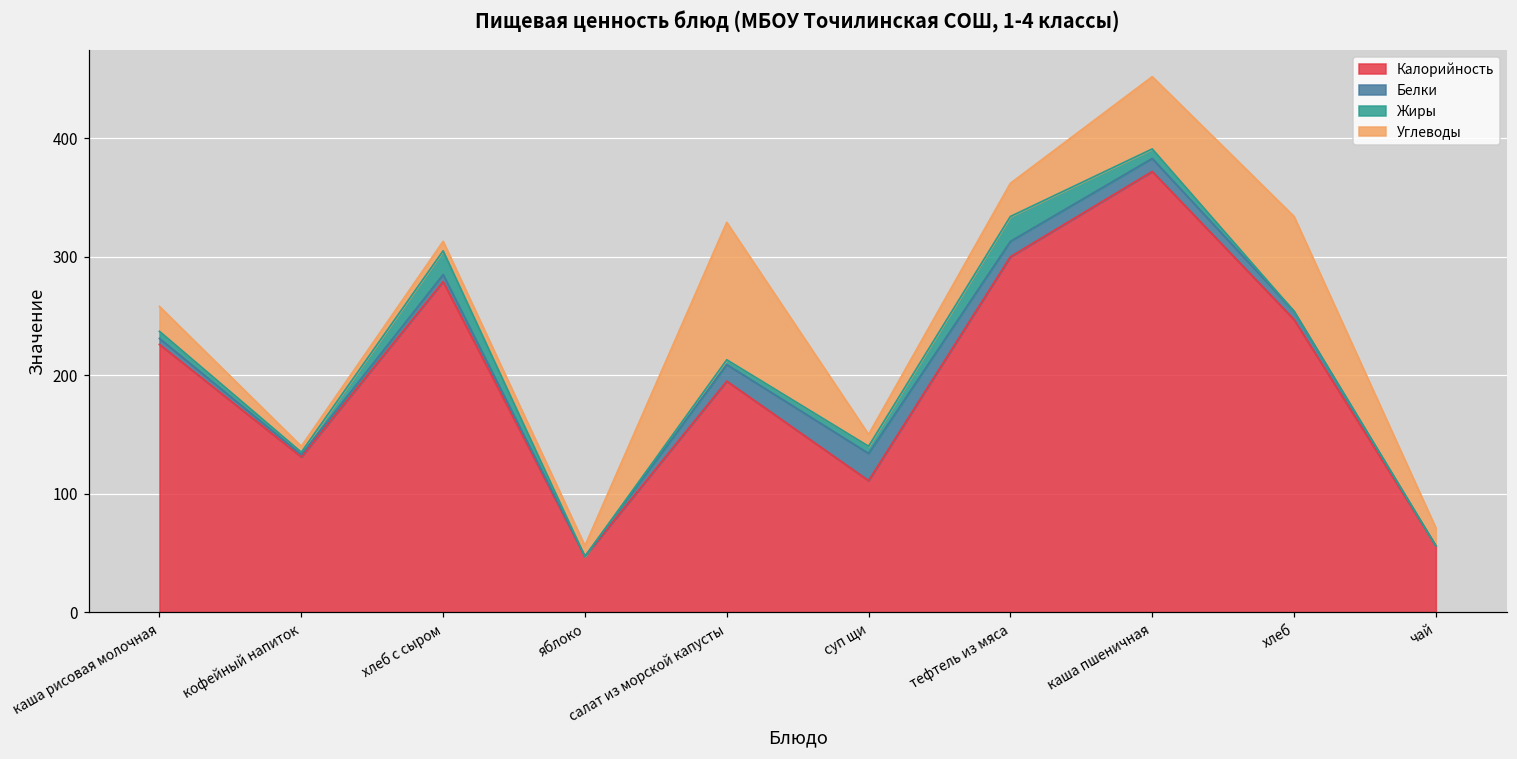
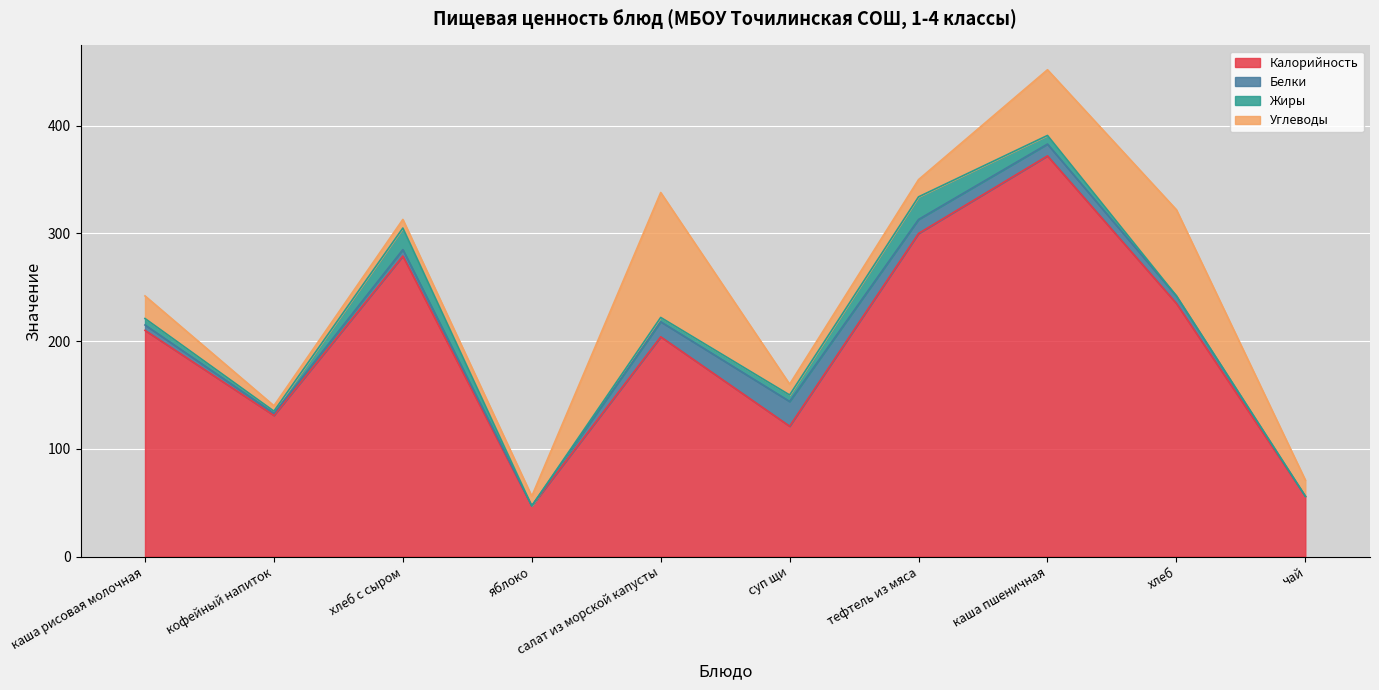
Калорийность, каша рисовая молочная: 226 -> 210
Калорийность, салат из морской капусты: 195 -> 204
Калорийность, суп щи: 111 -> 121
Углеводы, тефтель из мяса: 28 -> 16
Калорийность, хлеб: 247 -> 235
